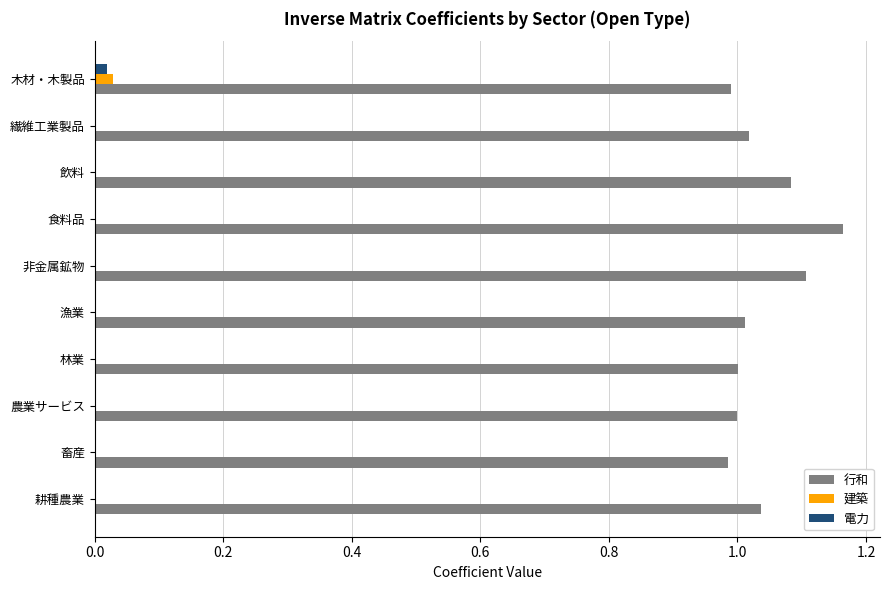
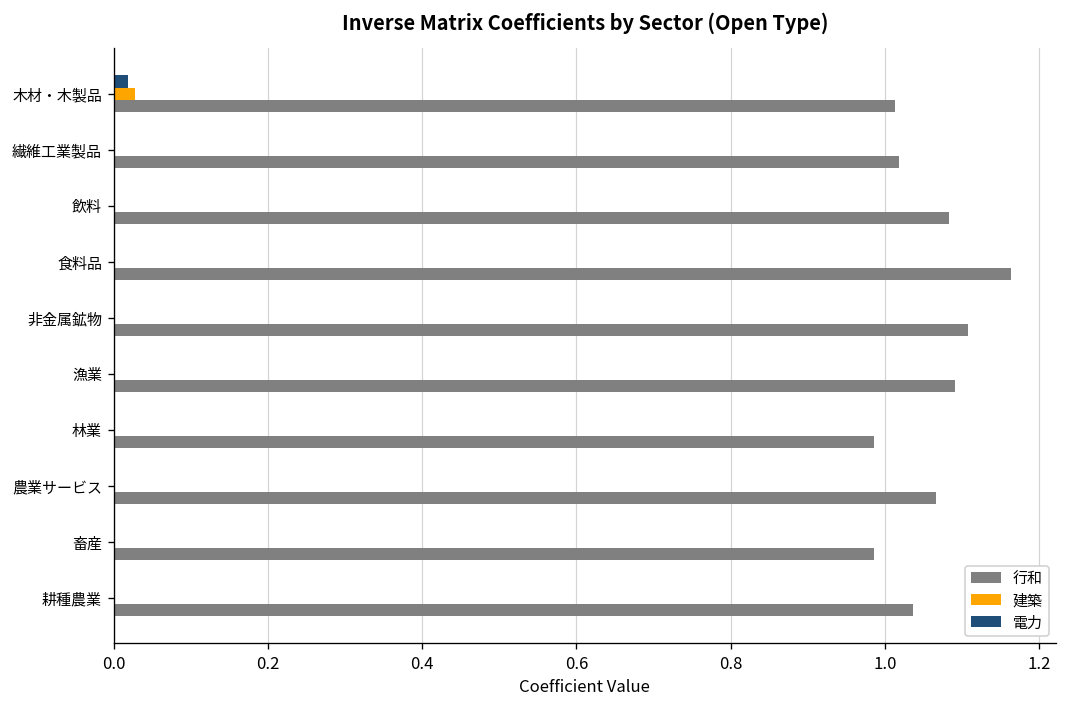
行和, 木材・木製品: 0.99 -> 1.01
行和, 漁業: 1.01 -> 1.09
行和, 林業: 1.00 -> 0.99
行和, 農業サービス: 1.00 -> 1.07
